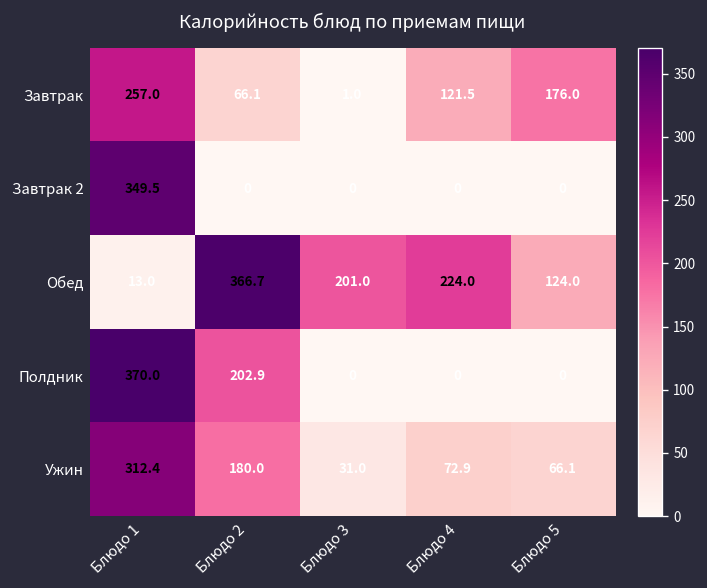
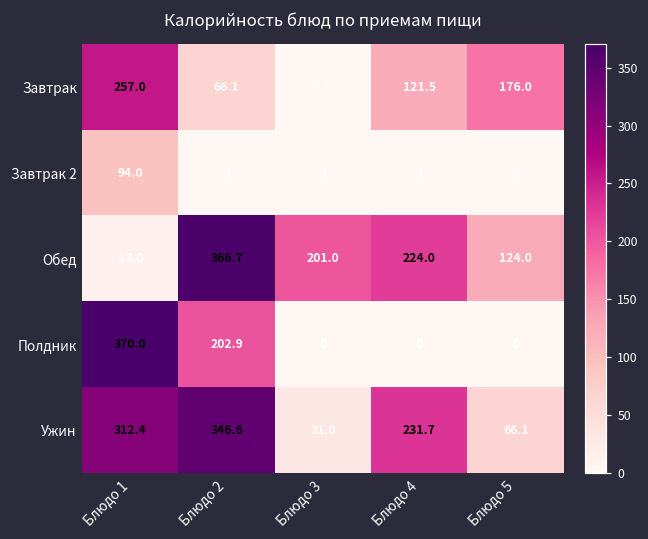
Завтрак 2, Блюдо 1: 349.5 -> 94.0
Ужин, Блюдо 2: 180.0 -> 346.6
Ужин, Блюдо 4: 72.9 -> 231.7
